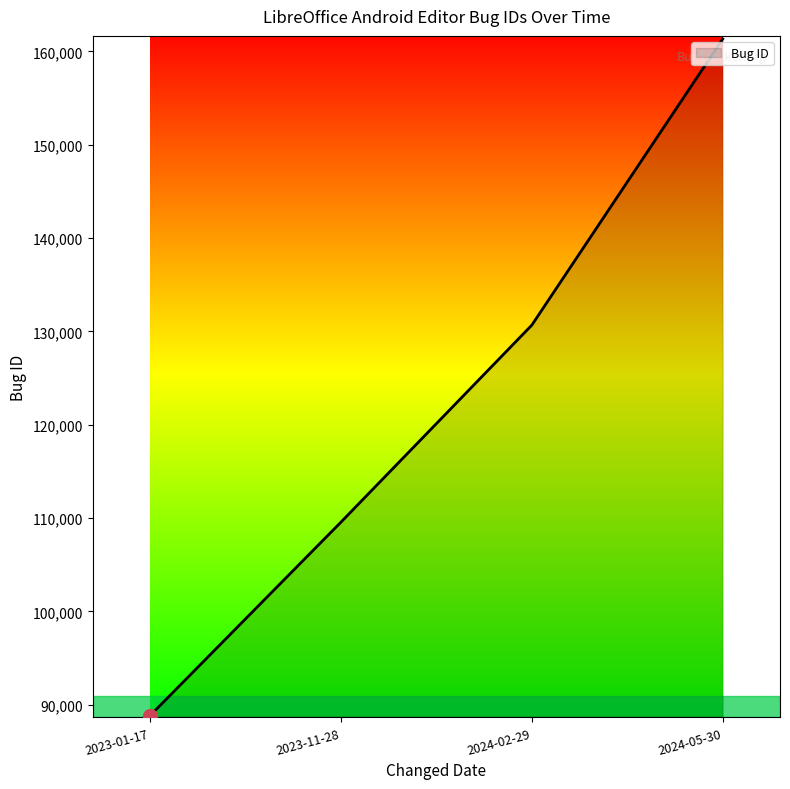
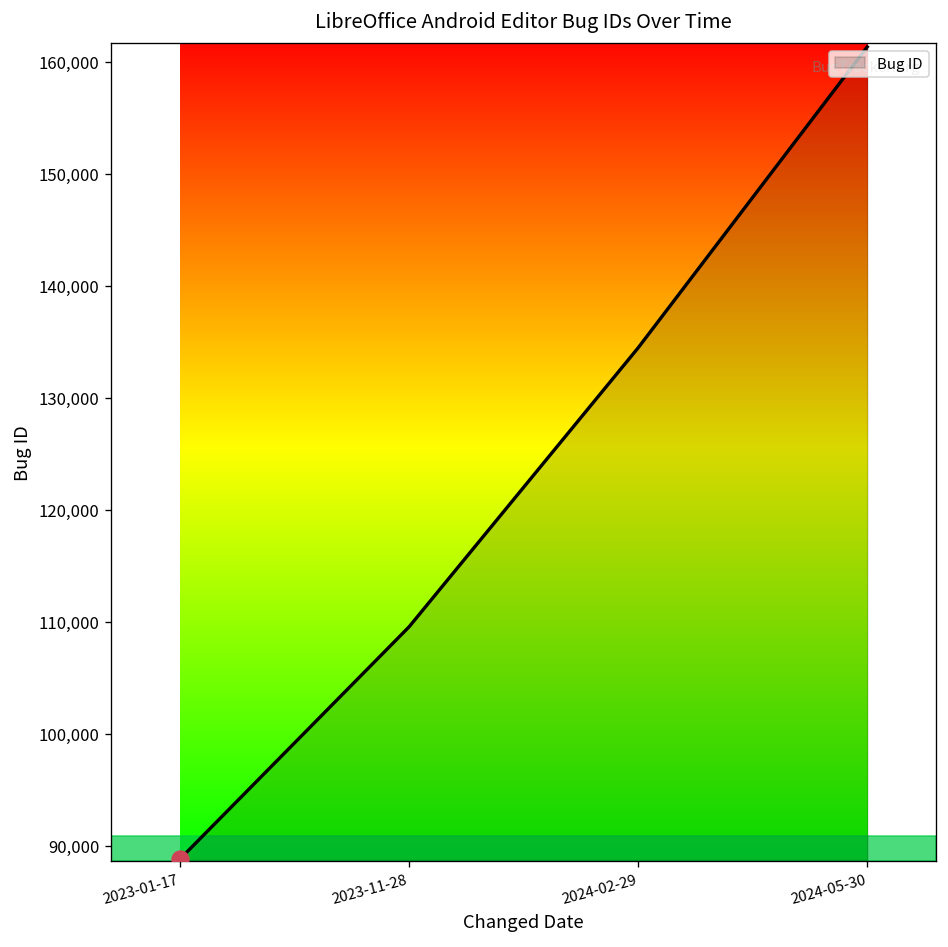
Bug ID, 2024-02-29: 131,000 -> 134,000
